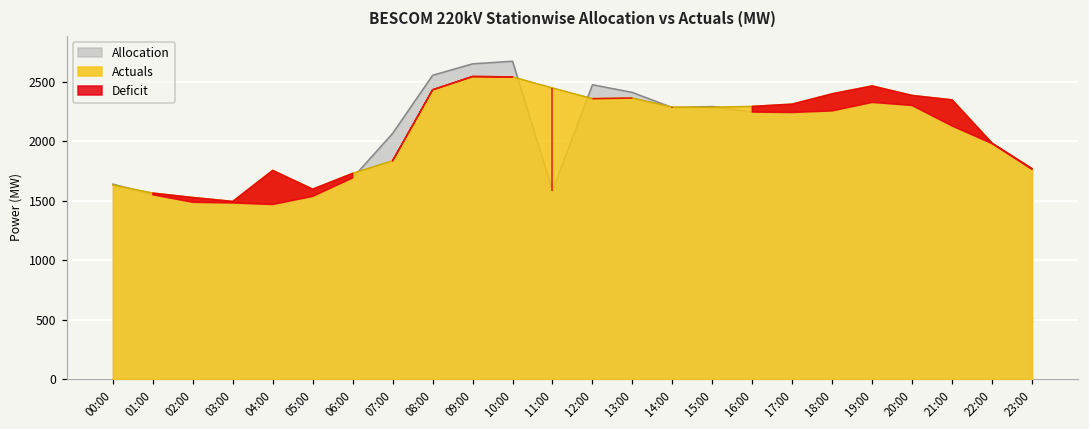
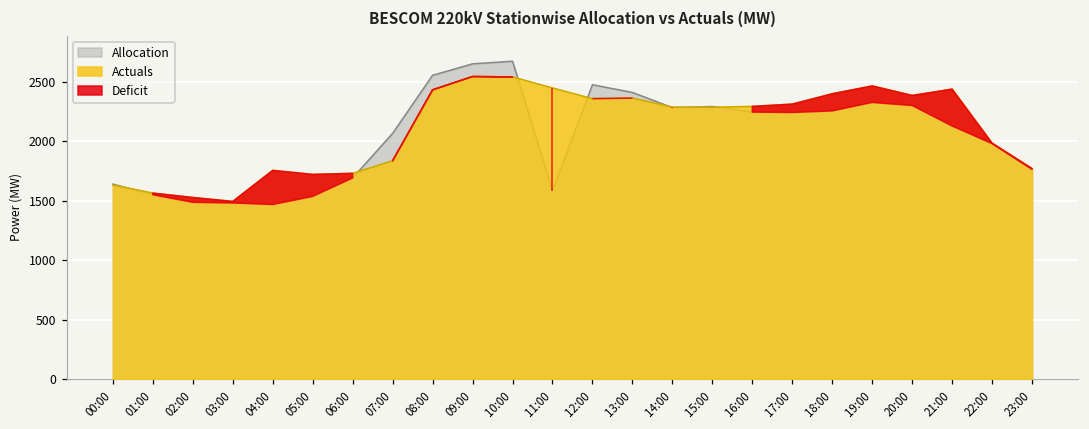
Actuals, 05:00: 1600 -> 1720
Actuals, 21:00: 2350 -> 2440
